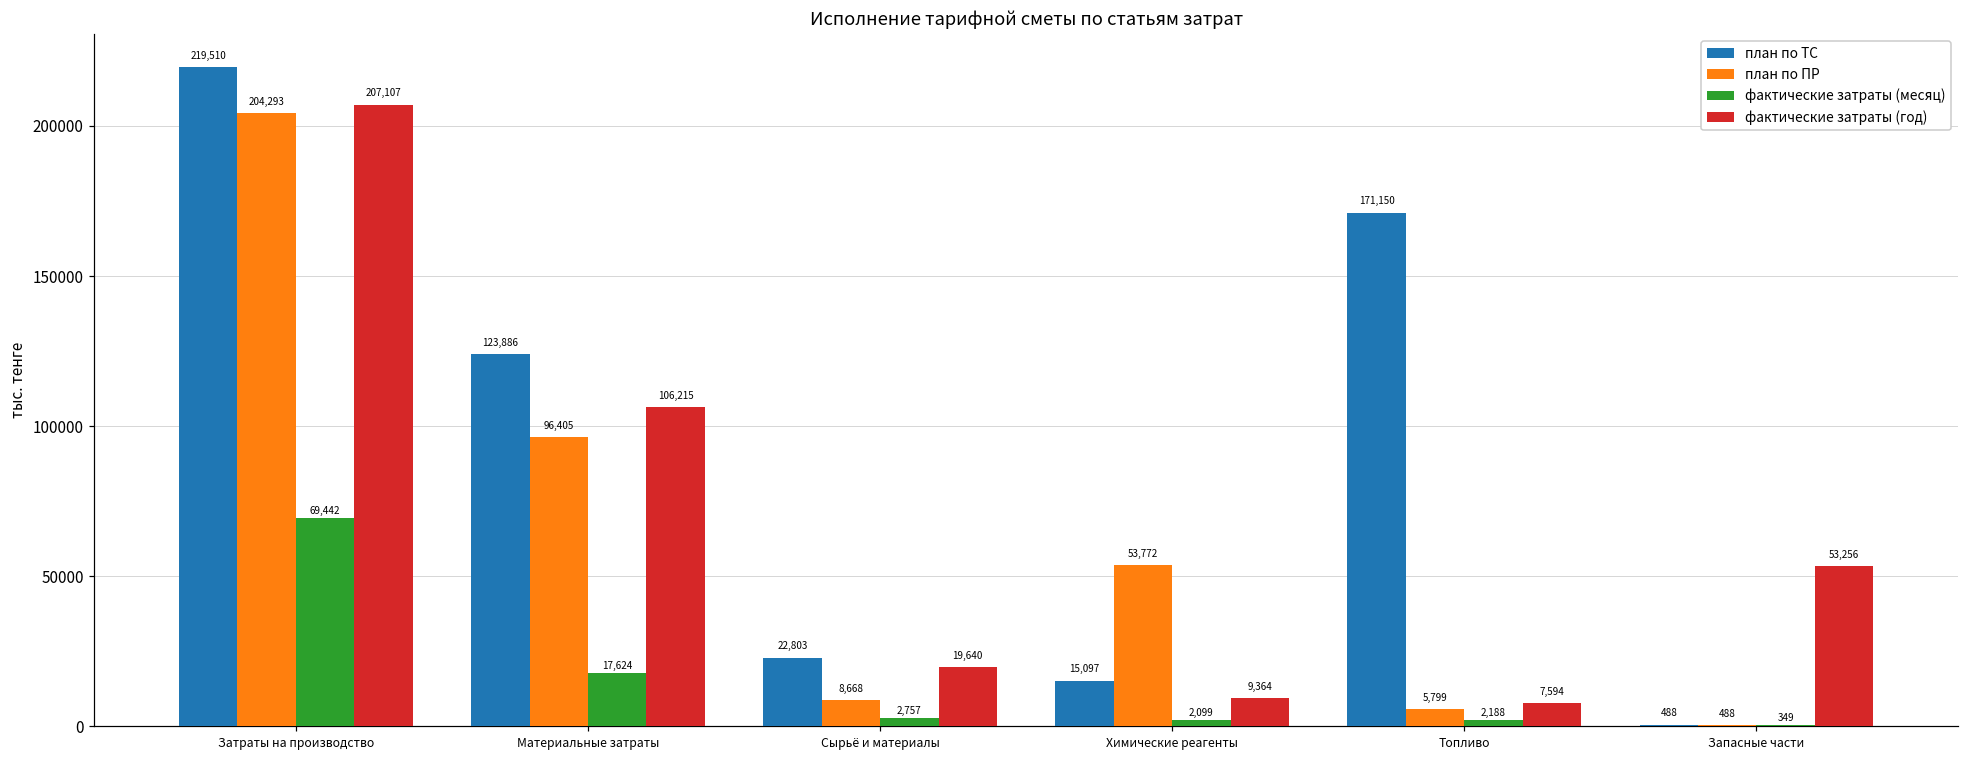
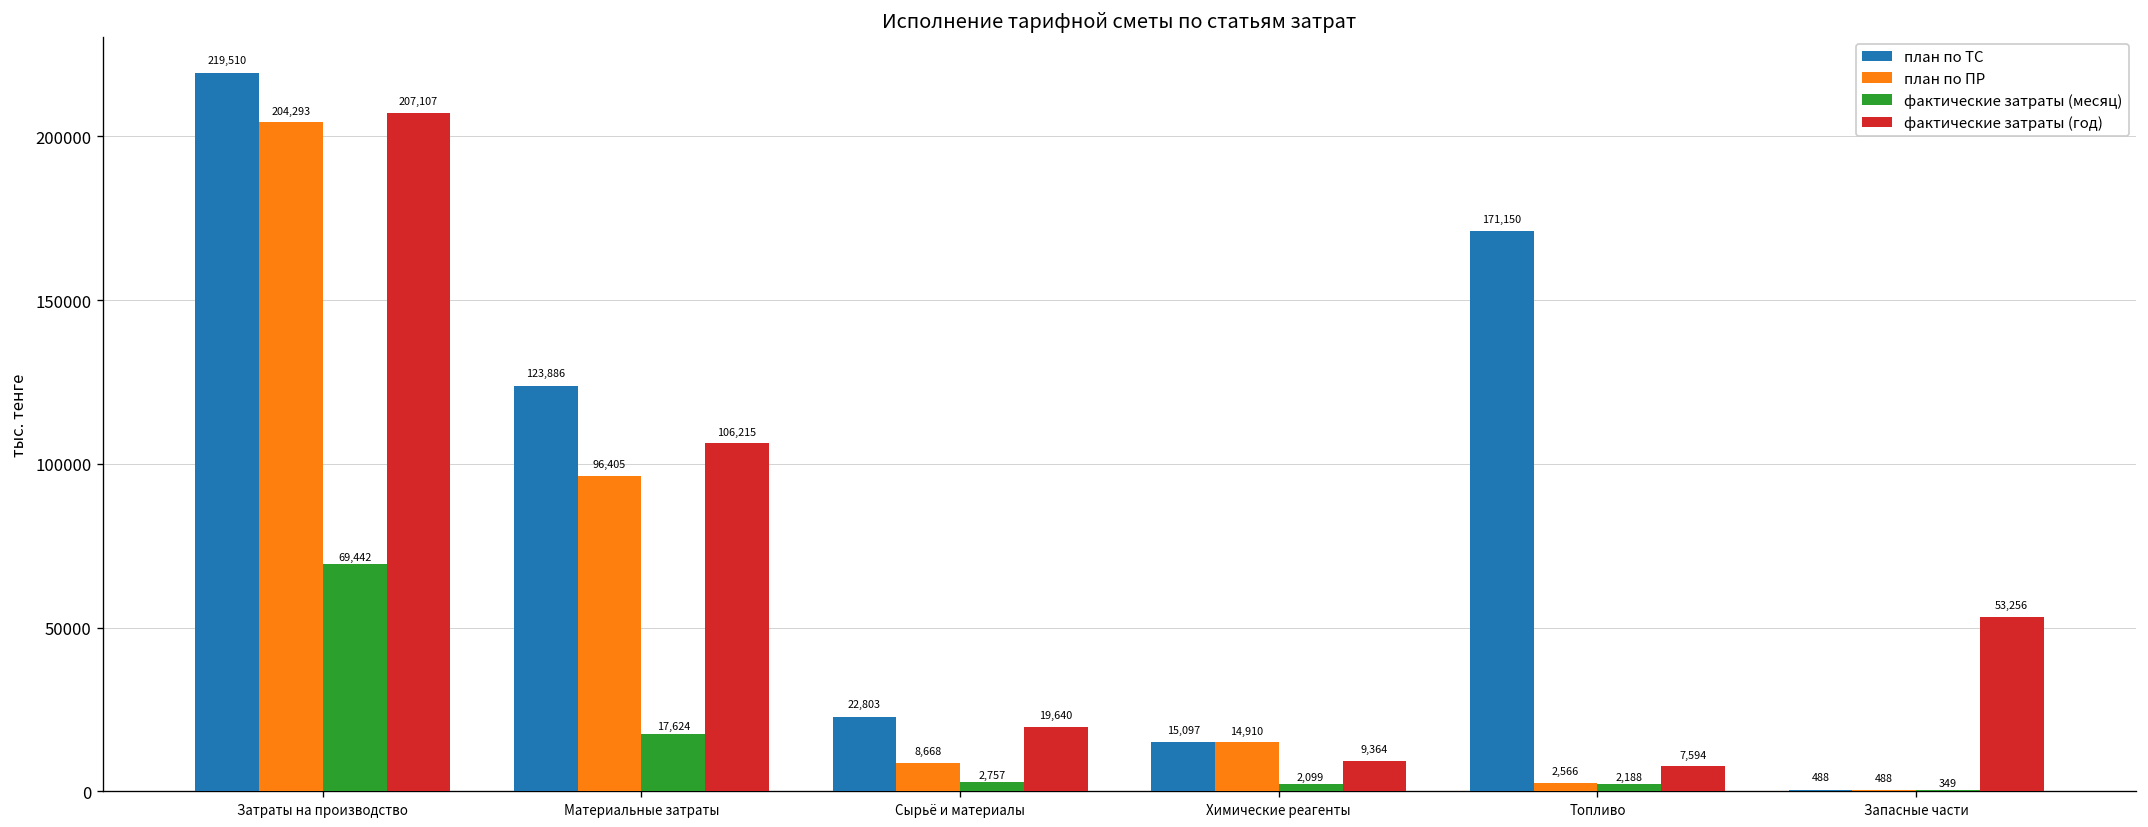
план по ПР, Химические реагенты: 53,772 -> 14,910
план по ПР, Топливо: 5,799 -> 2,566
